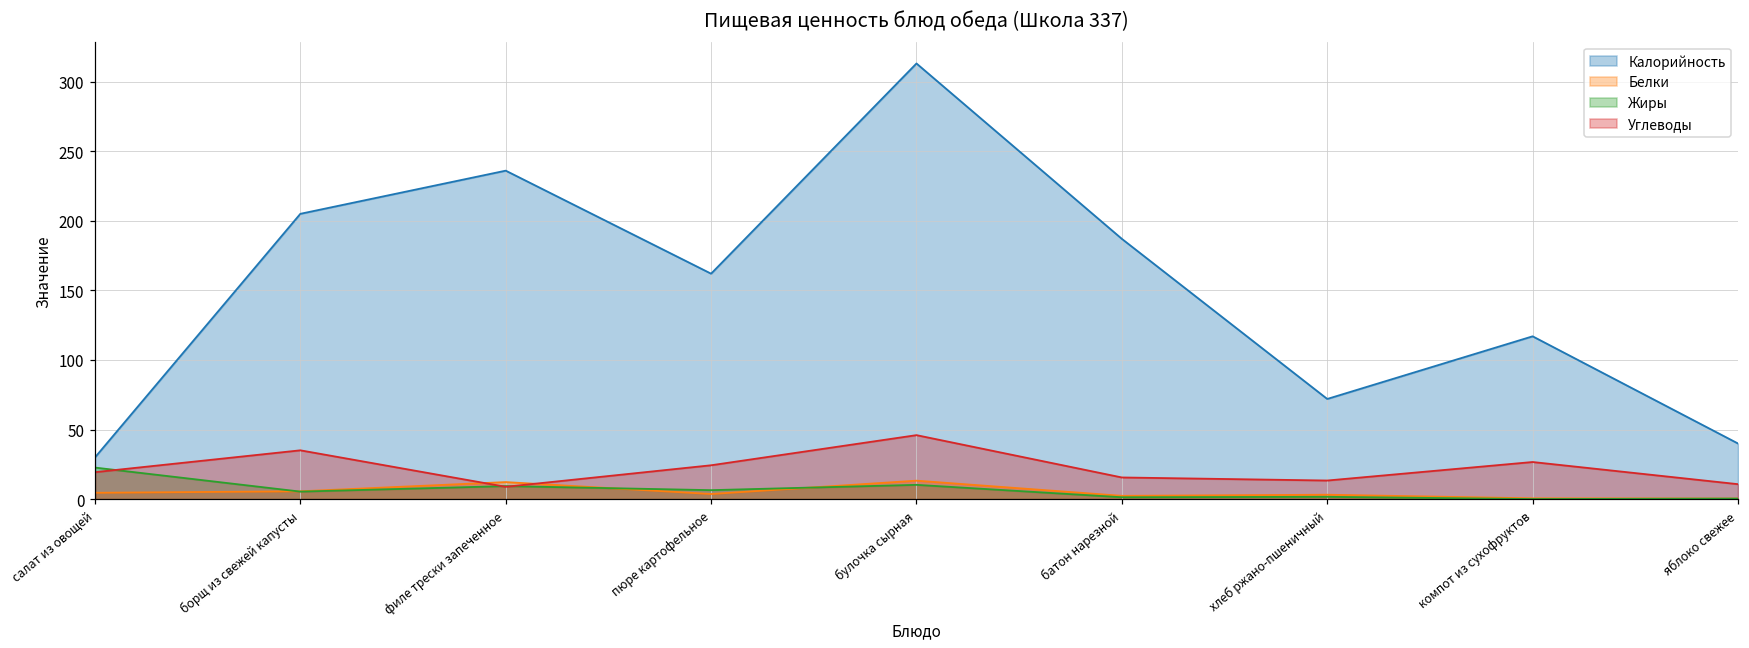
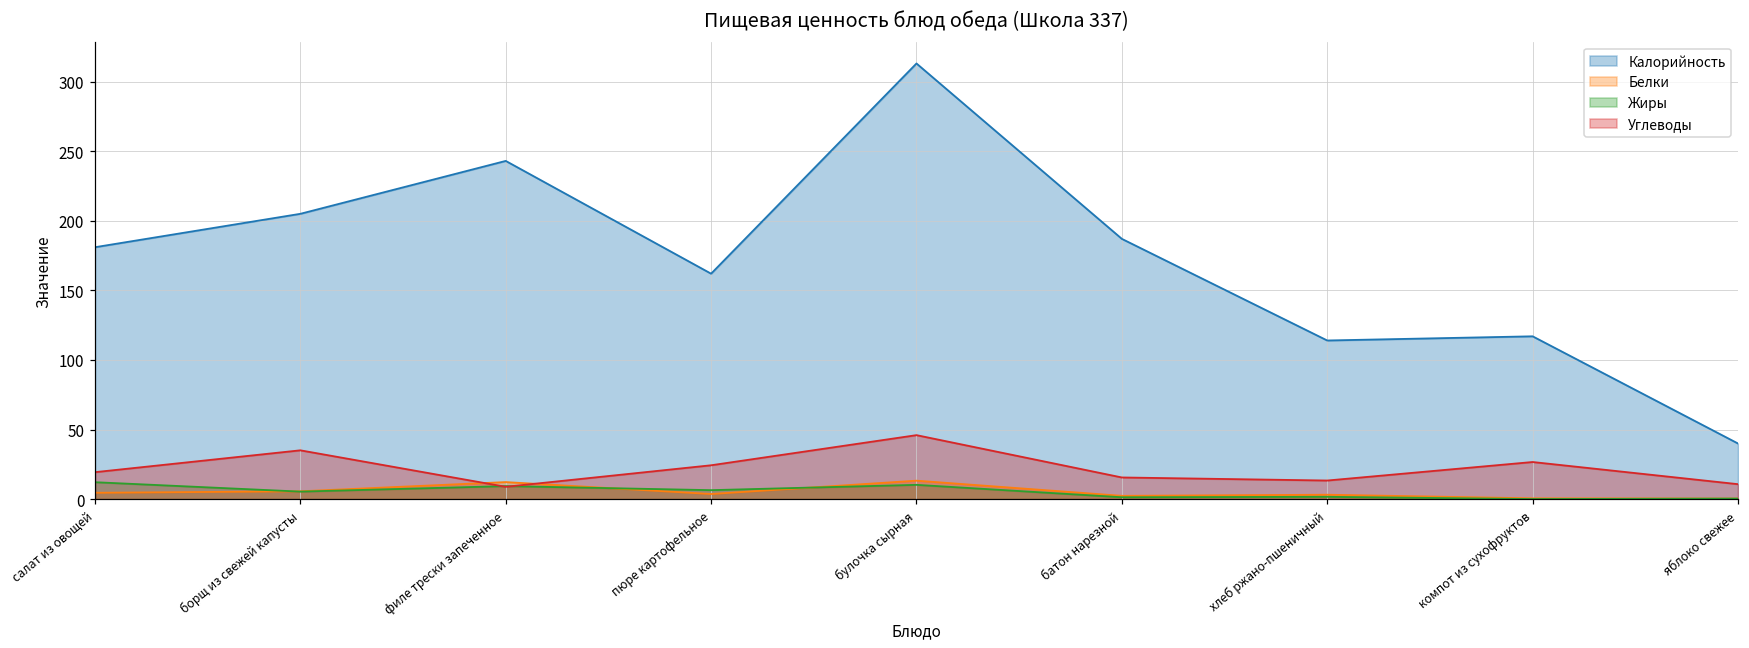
Калорийность, салат из овощей: 30 -> 181
Жиры, салат из овощей: 23 -> 12
Калорийность, филе трески запеченное: 236 -> 243
Калорийность, хлеб ржано-пшеничный: 72 -> 114
